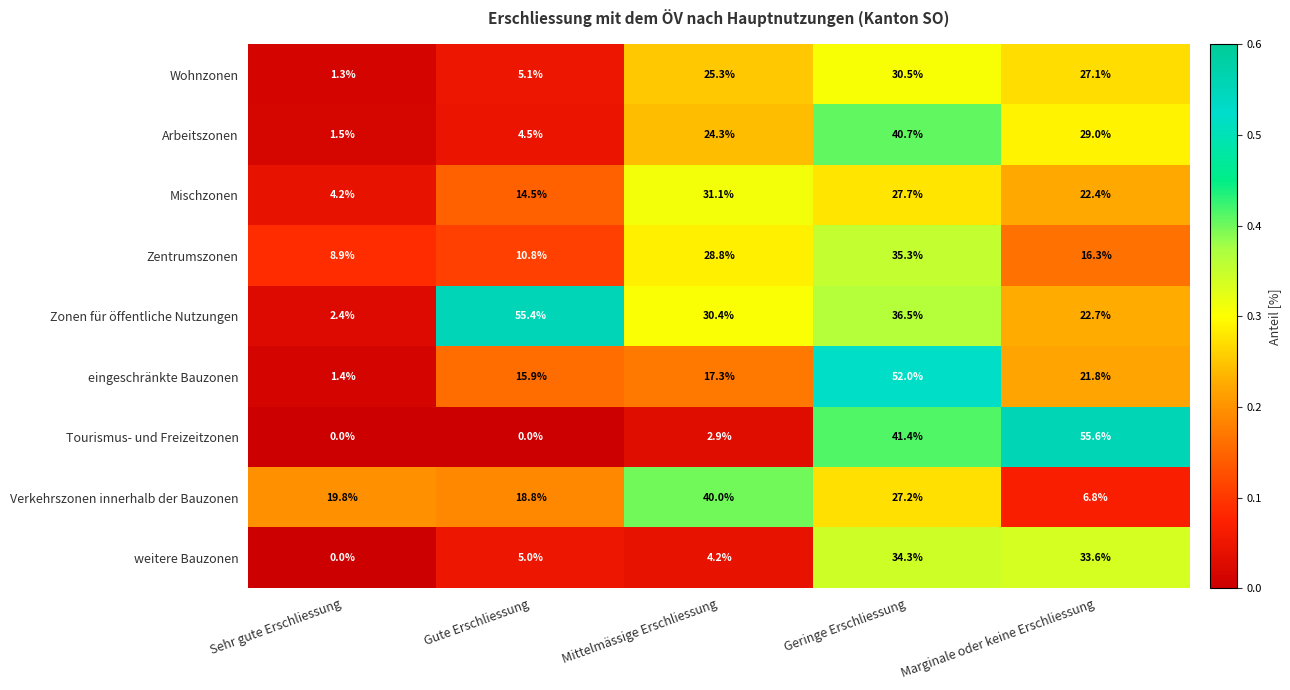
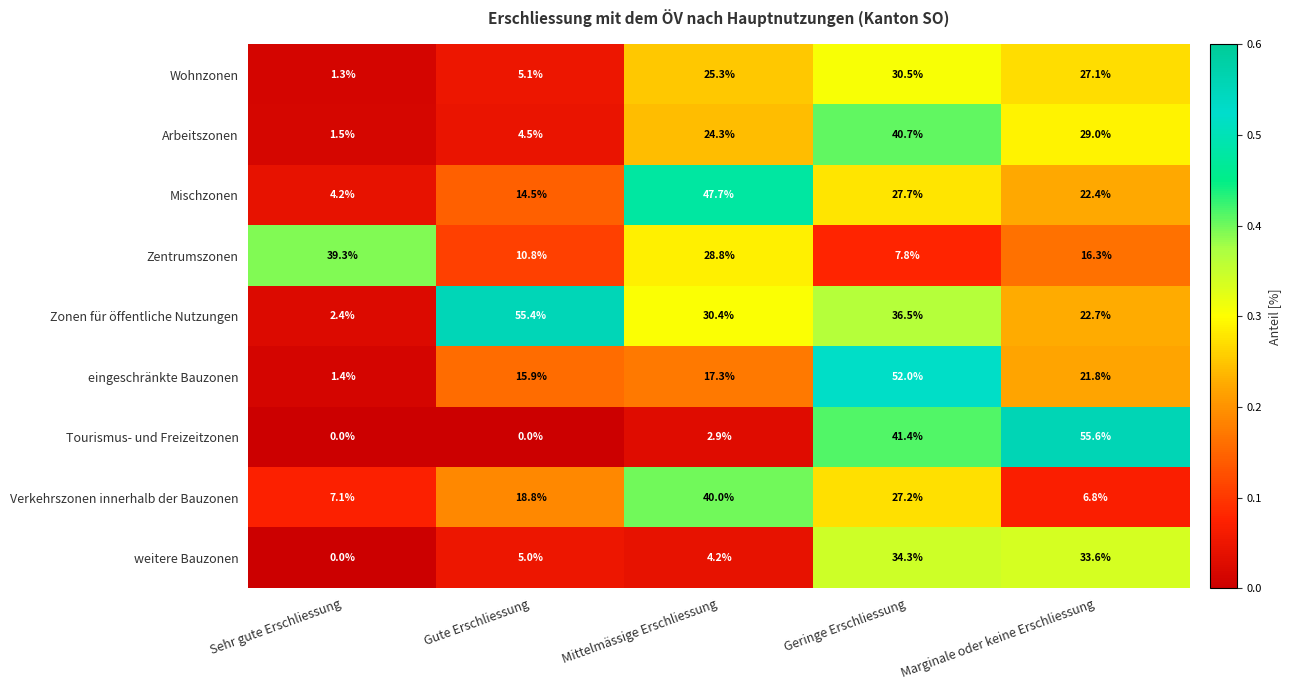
Mischzonen, Mittelmässige Erschliessung: 31.1% -> 47.7%
Zentrumszonen, Sehr gute Erschliessung: 8.9% -> 39.3%
Zentrumszonen, Geringe Erschliessung: 35.3% -> 7.8%
Verkehrszonen innerhalb der Bauzonen, Sehr gute Erschliessung: 19.8% -> 7.1%
